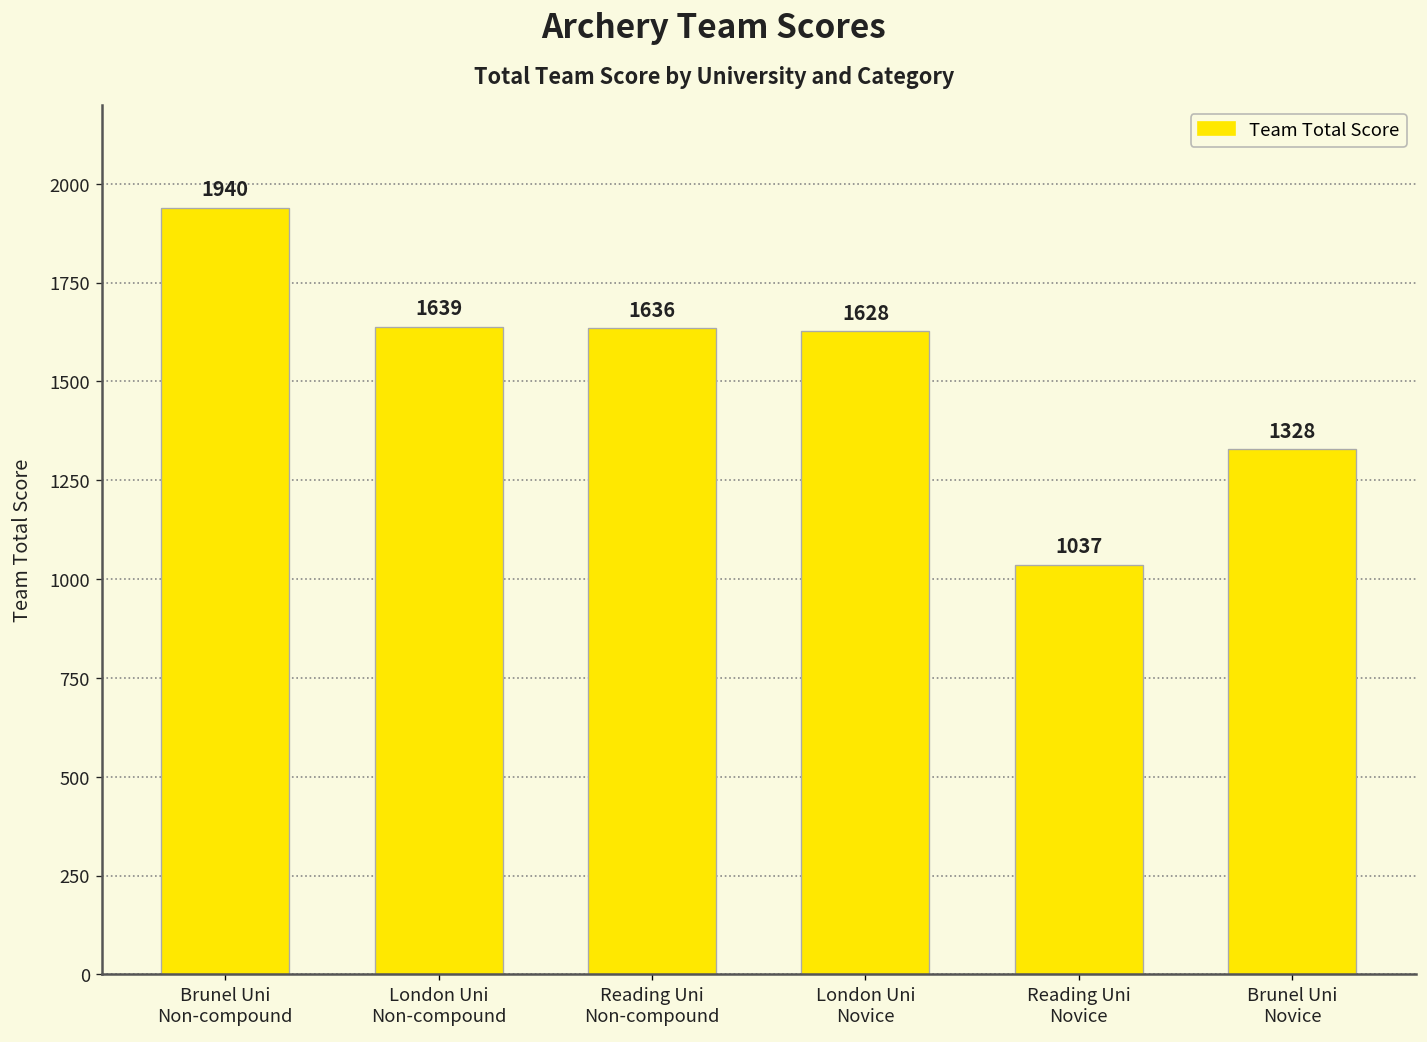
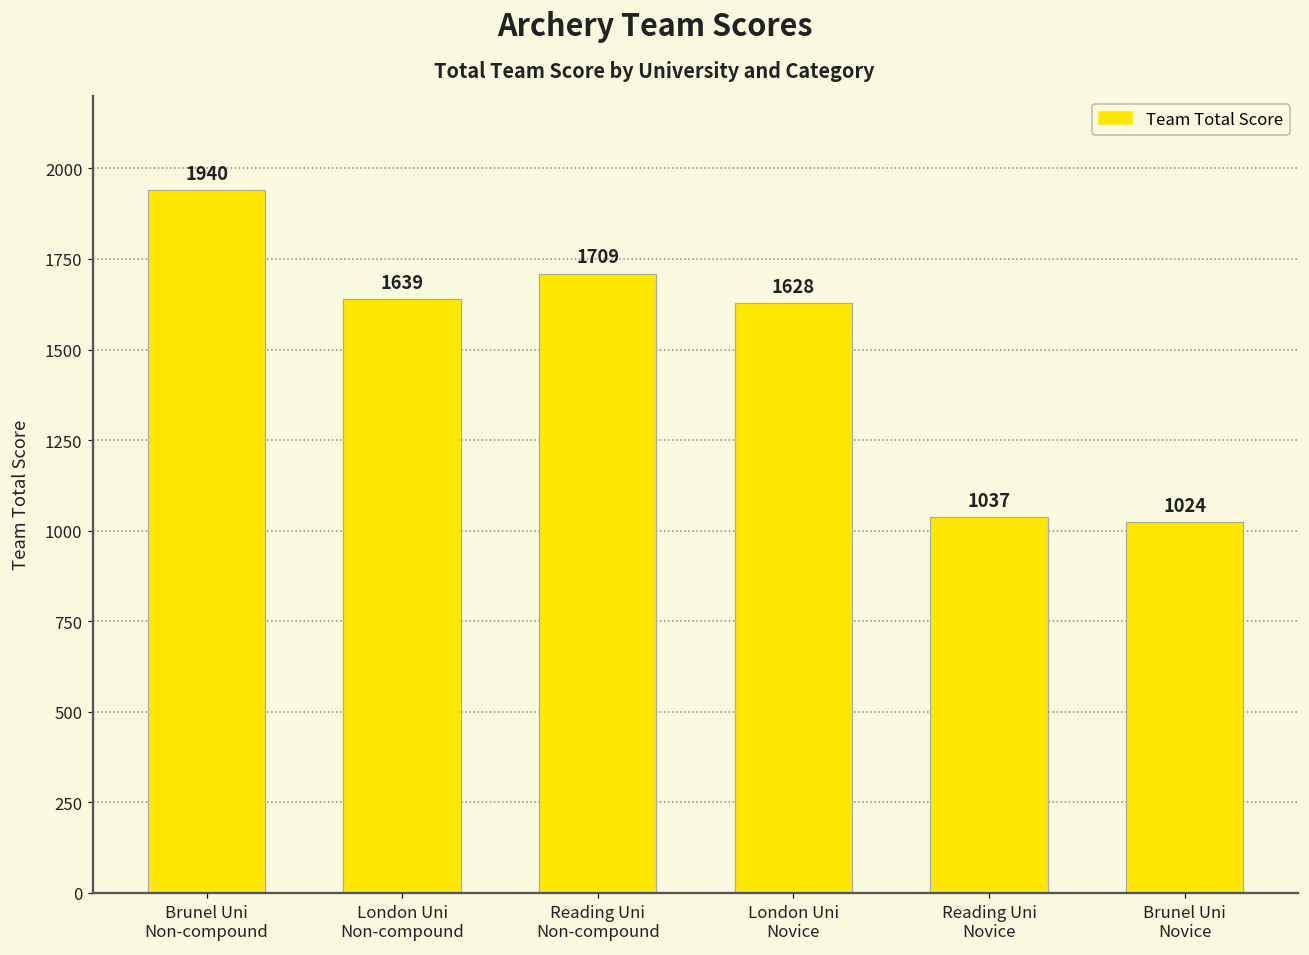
Reading Uni Non-compound: 1636 -> 1709
Brunel Uni Novice: 1328 -> 1024
